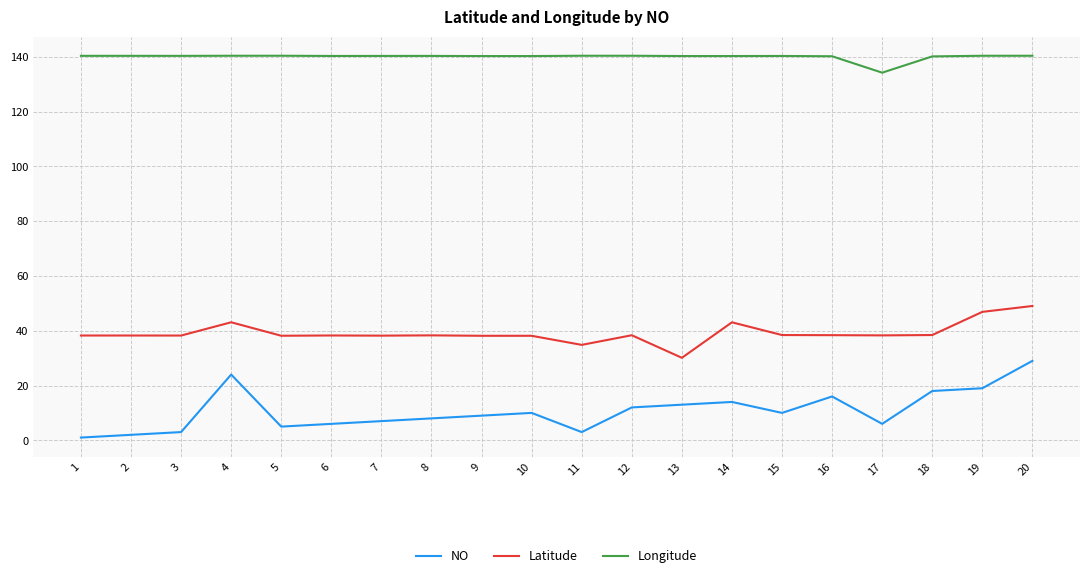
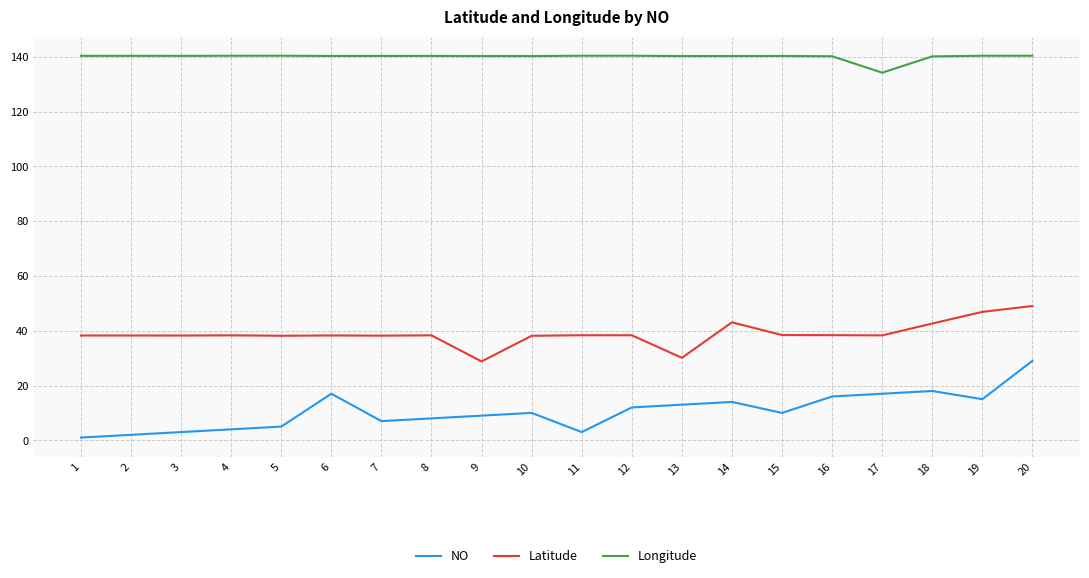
NO, 4: 24 -> 4
Latitude, 4: 43 -> 38
NO, 6: 6 -> 17
Latitude, 9: 38 -> 29
Latitude, 11: 35 -> 38
NO, 17: 6 -> 17
Latitude, 18: 38 -> 43
NO, 19: 19 -> 15
